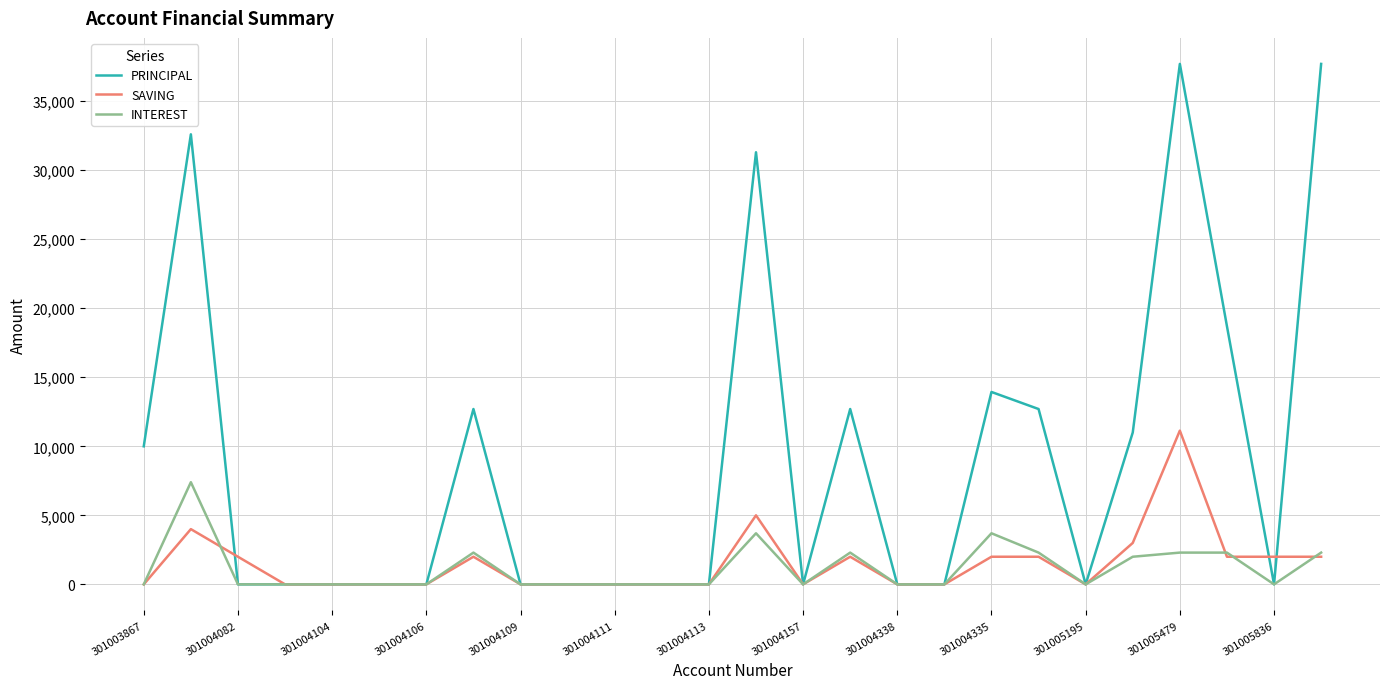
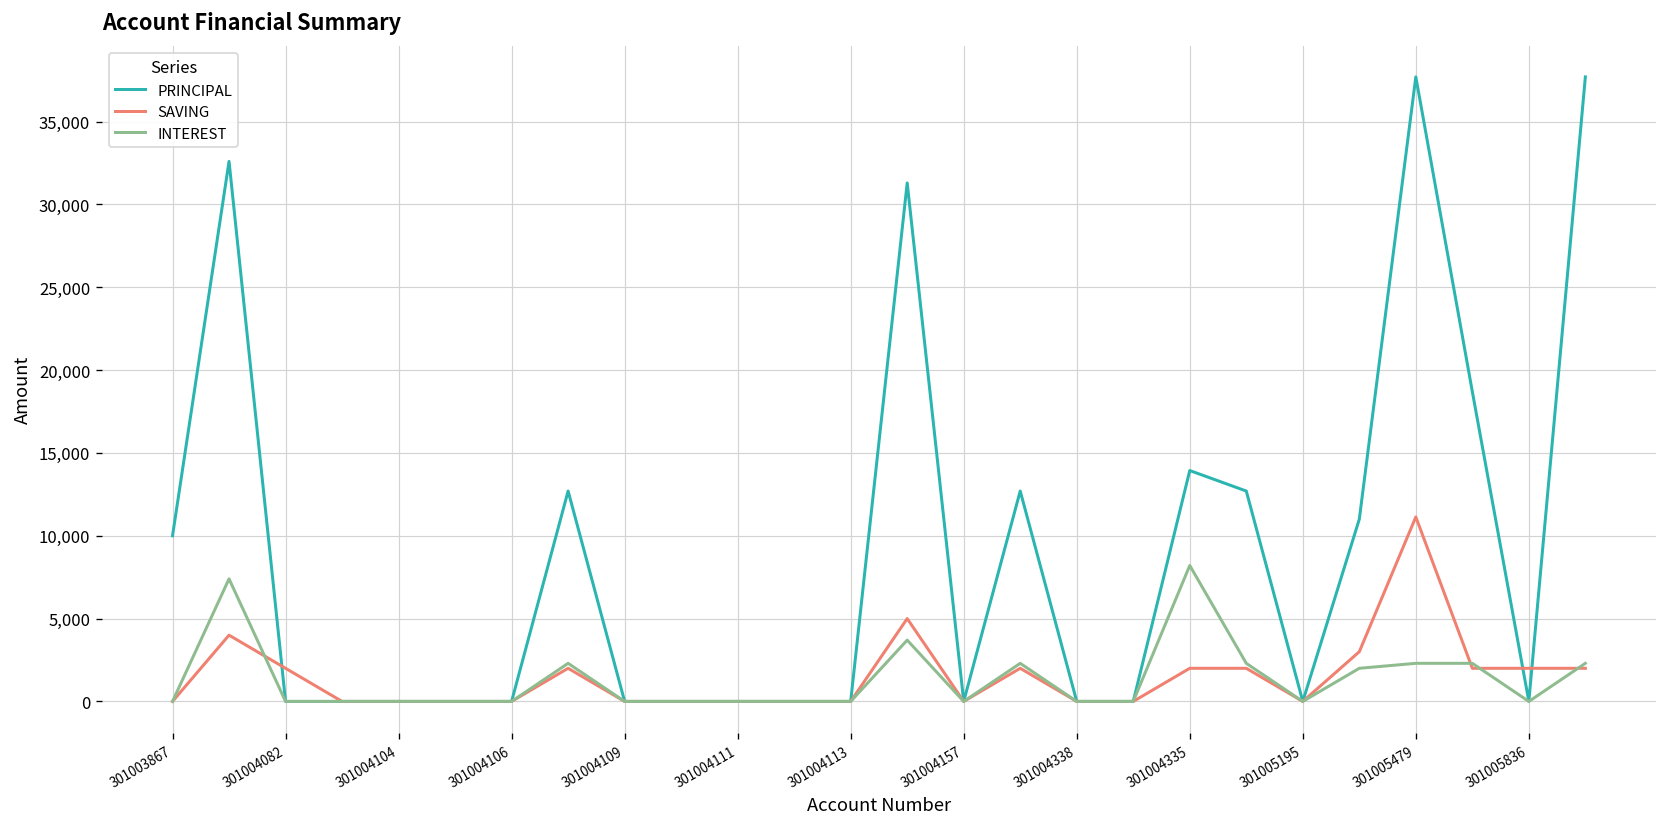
INTEREST, 301004335: 3,700 -> 8,200
